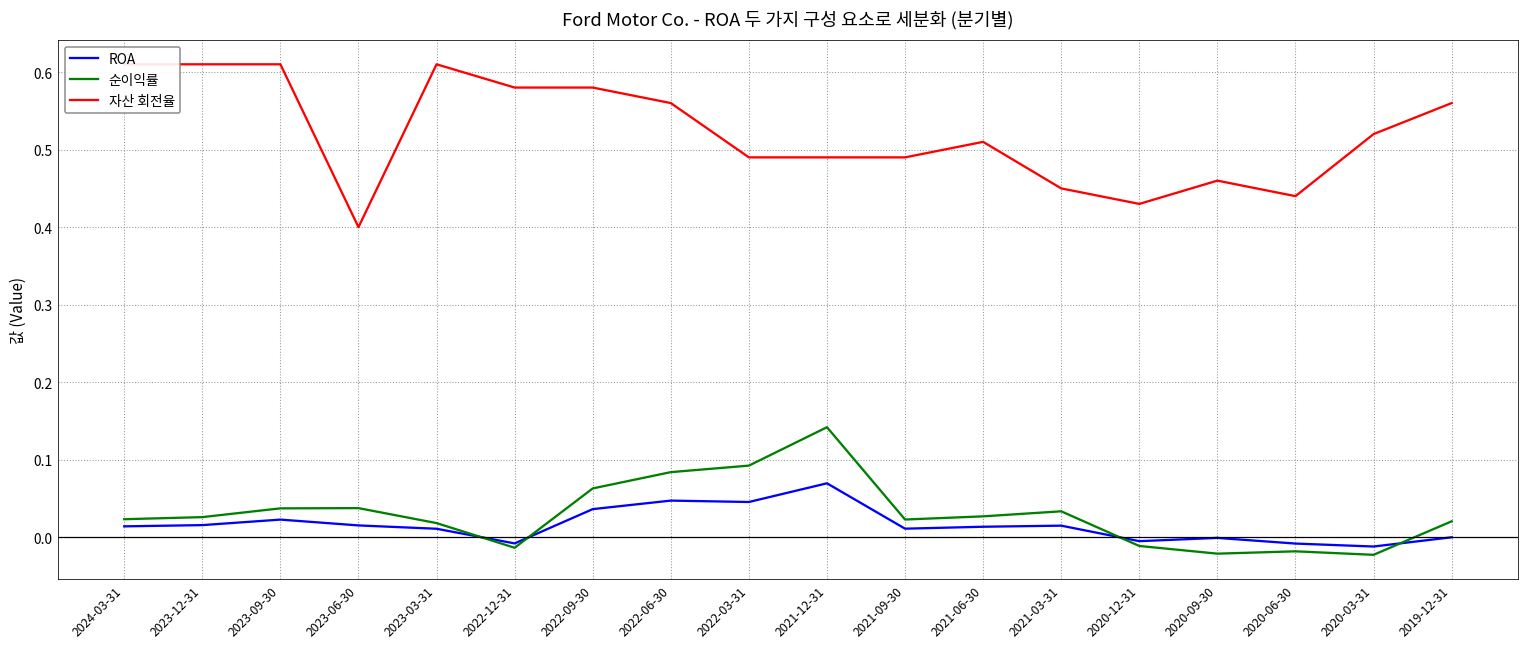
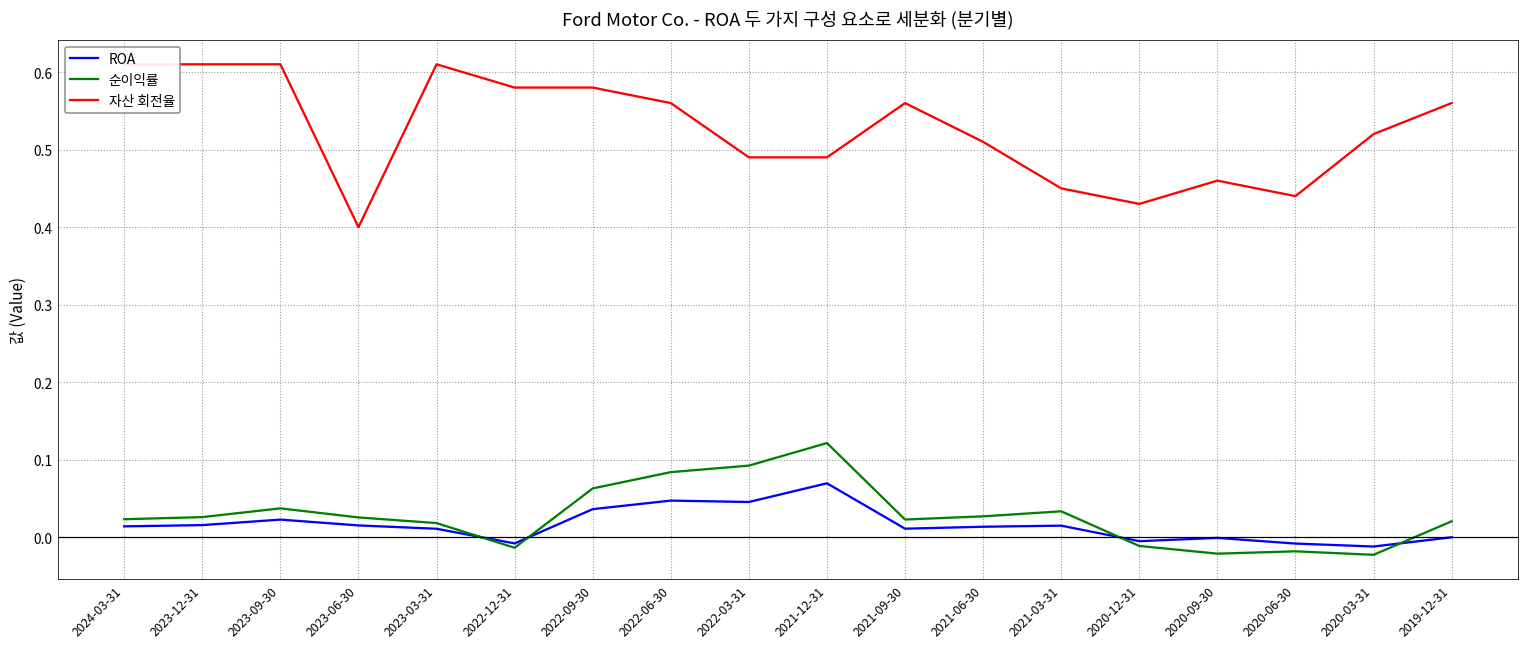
순이익률, 2023-06-30: 0.04 -> 0.03
순이익률, 2021-12-31: 0.14 -> 0.12
자산 회전율, 2021-09-30: 0.49 -> 0.56
